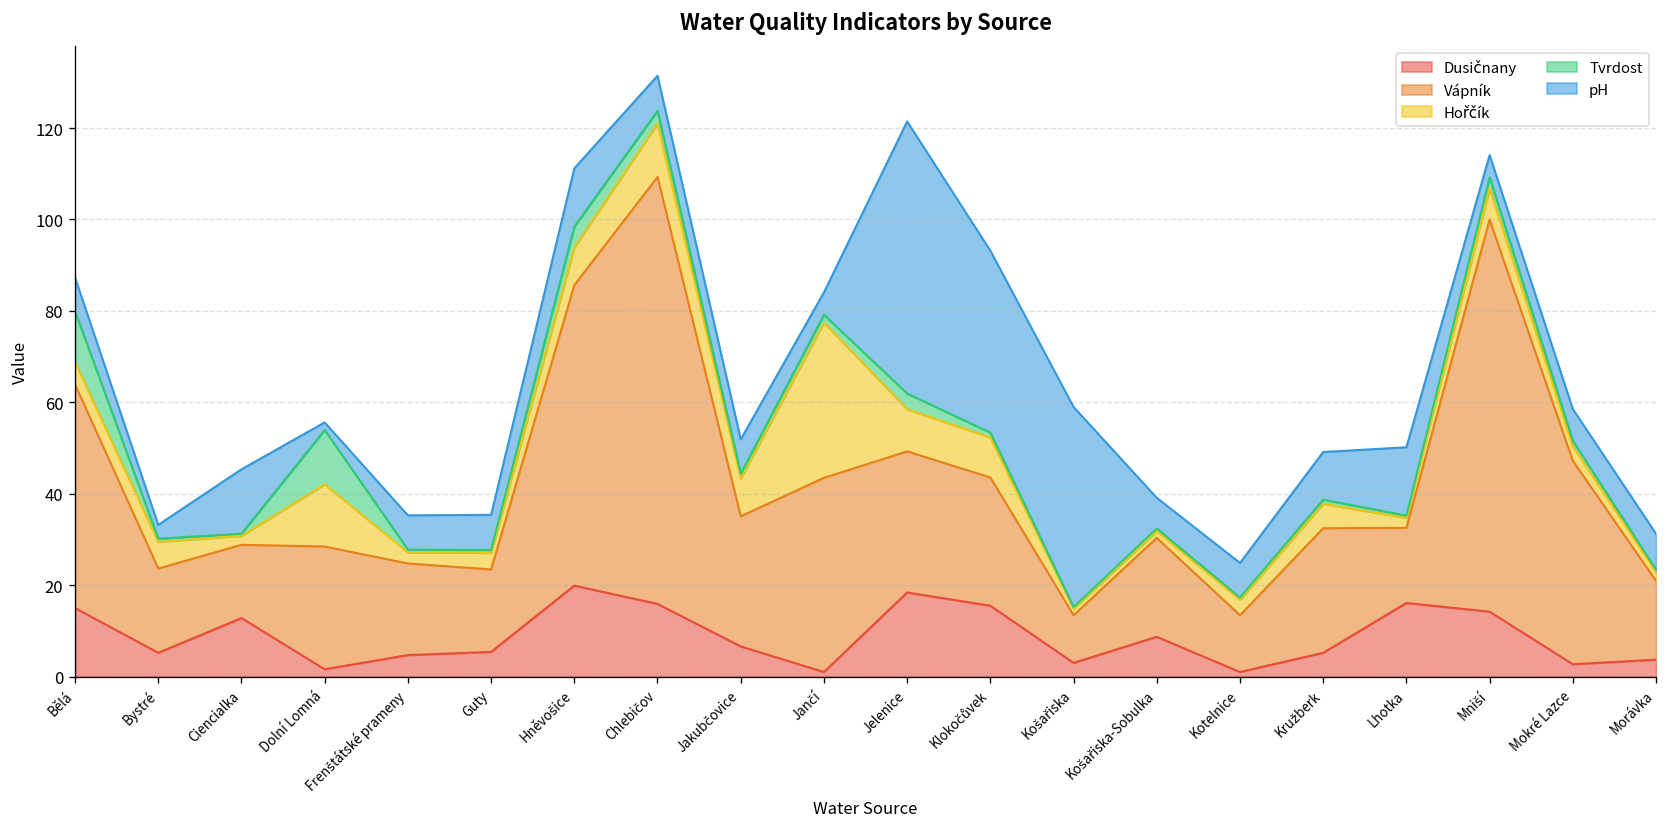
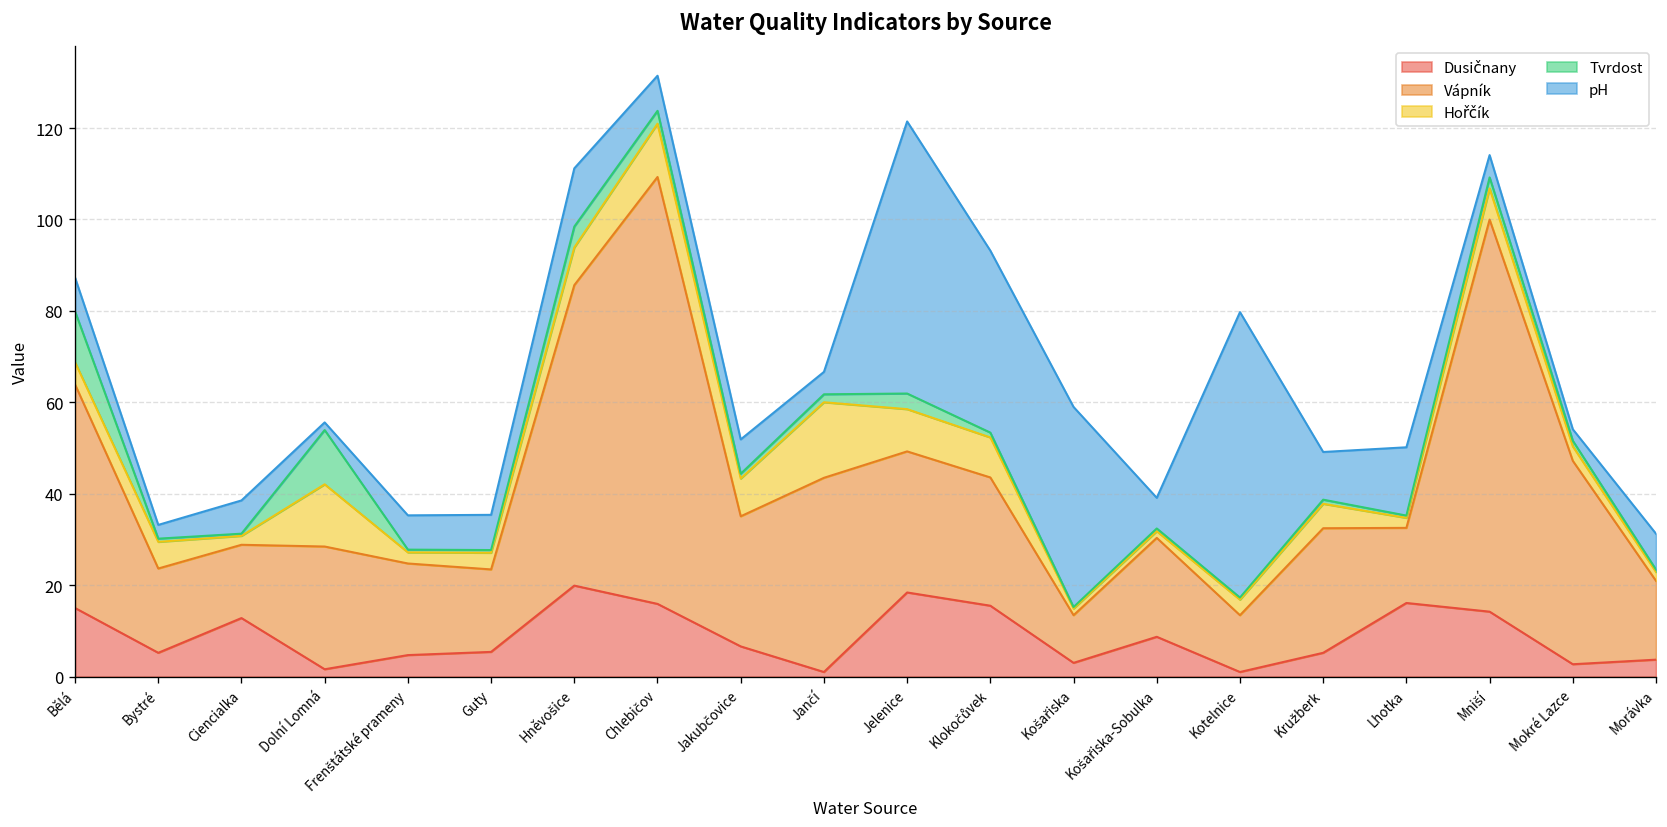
pH, Ciencialka: 14 -> 7
Hořčík, Jančí: 34 -> 17
pH, Kotelnice: 8 -> 62
pH, Mokré Lazce: 7 -> 3
